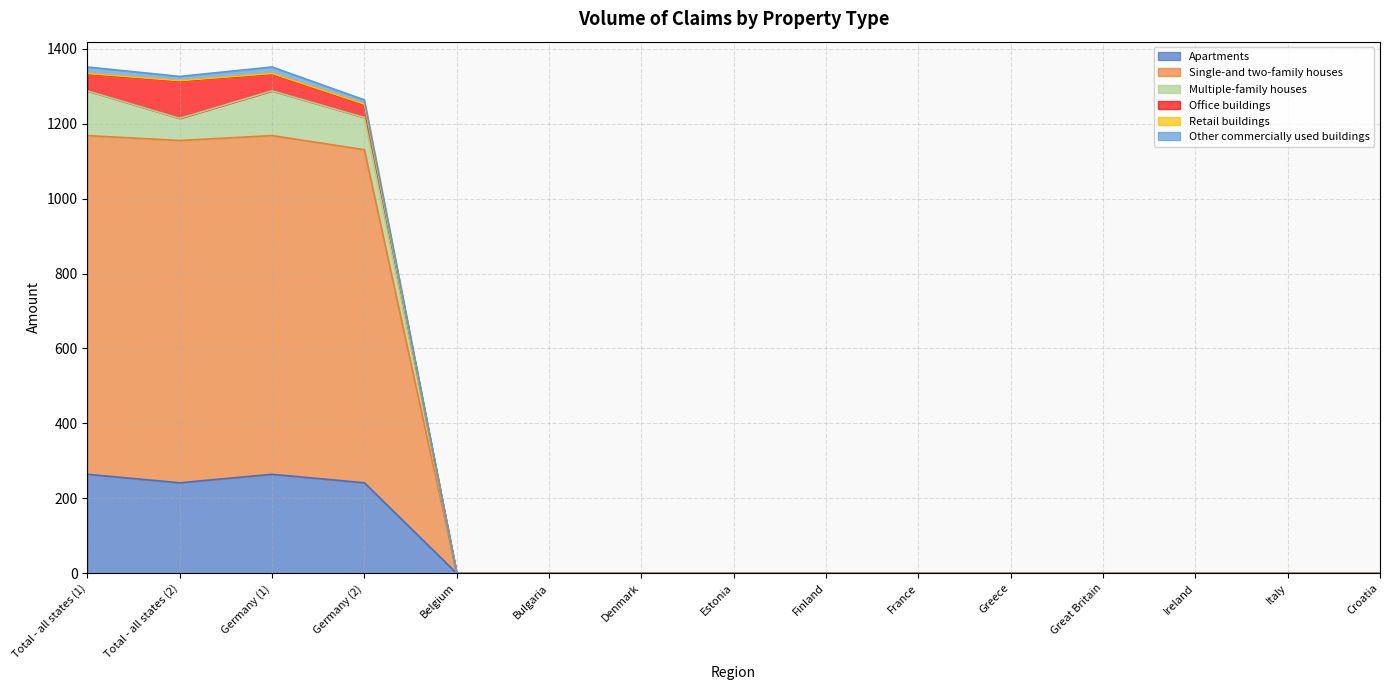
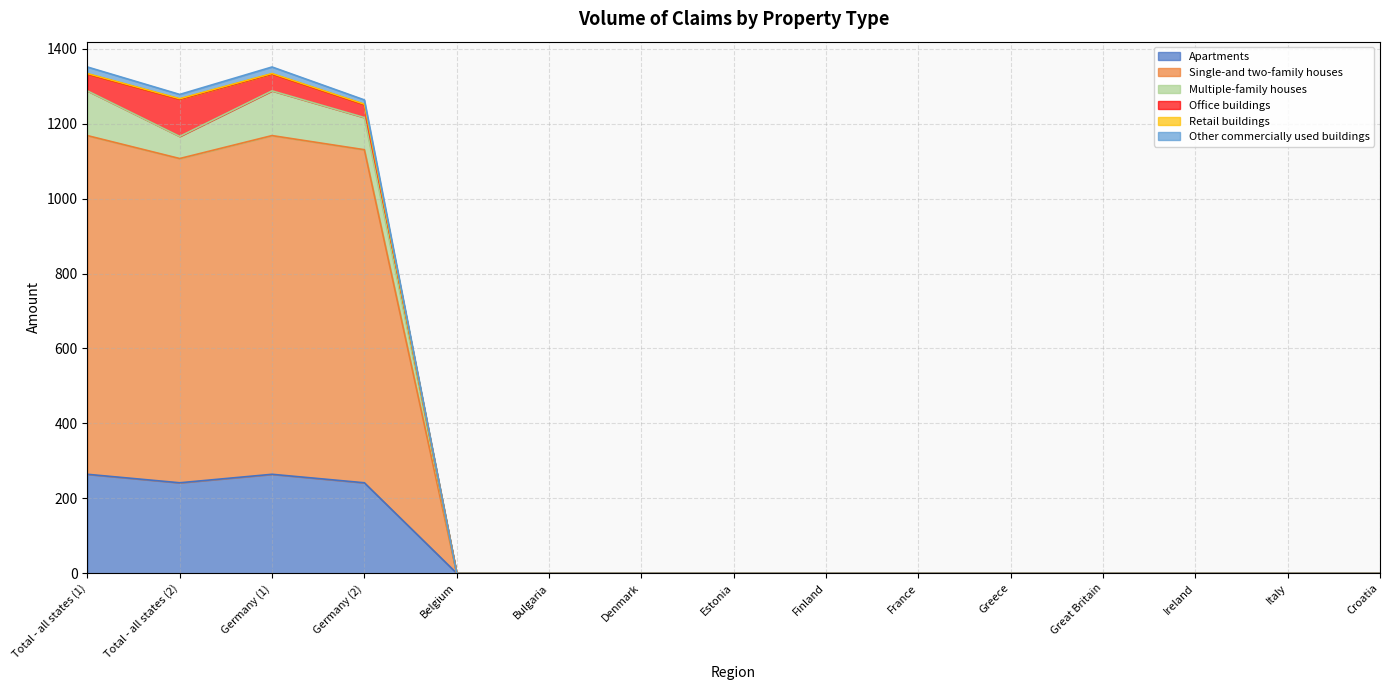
Single-and two-family houses, Total - all states (2): 910 -> 870
